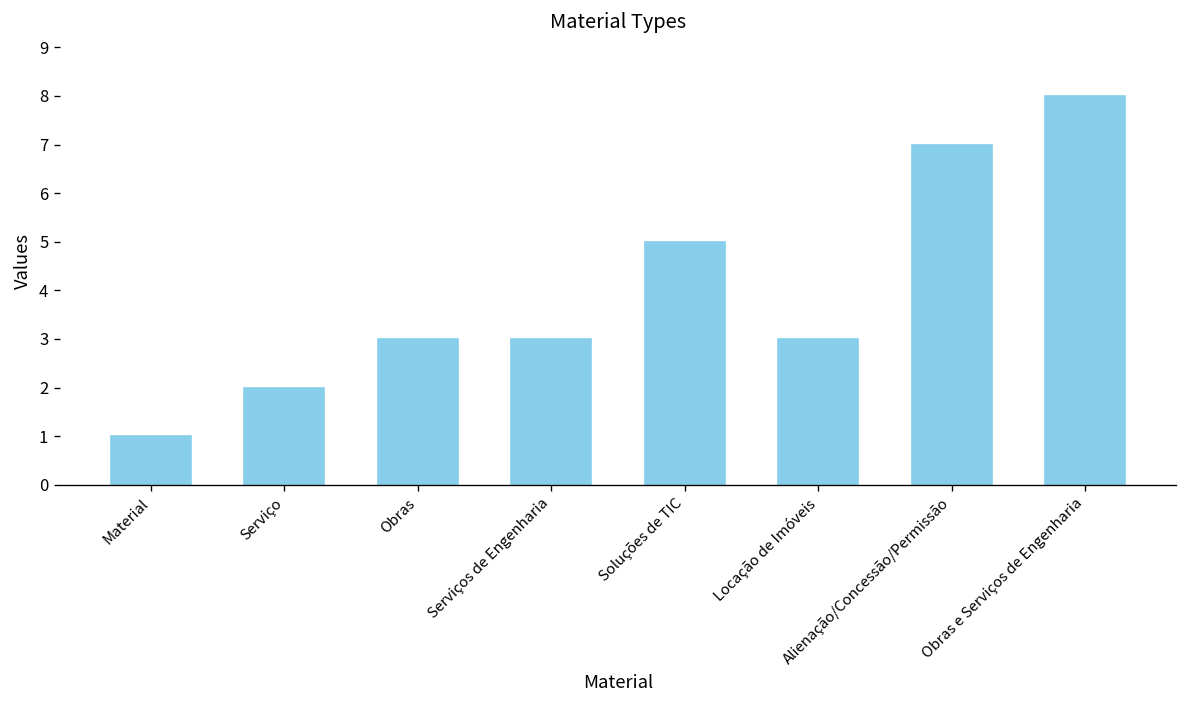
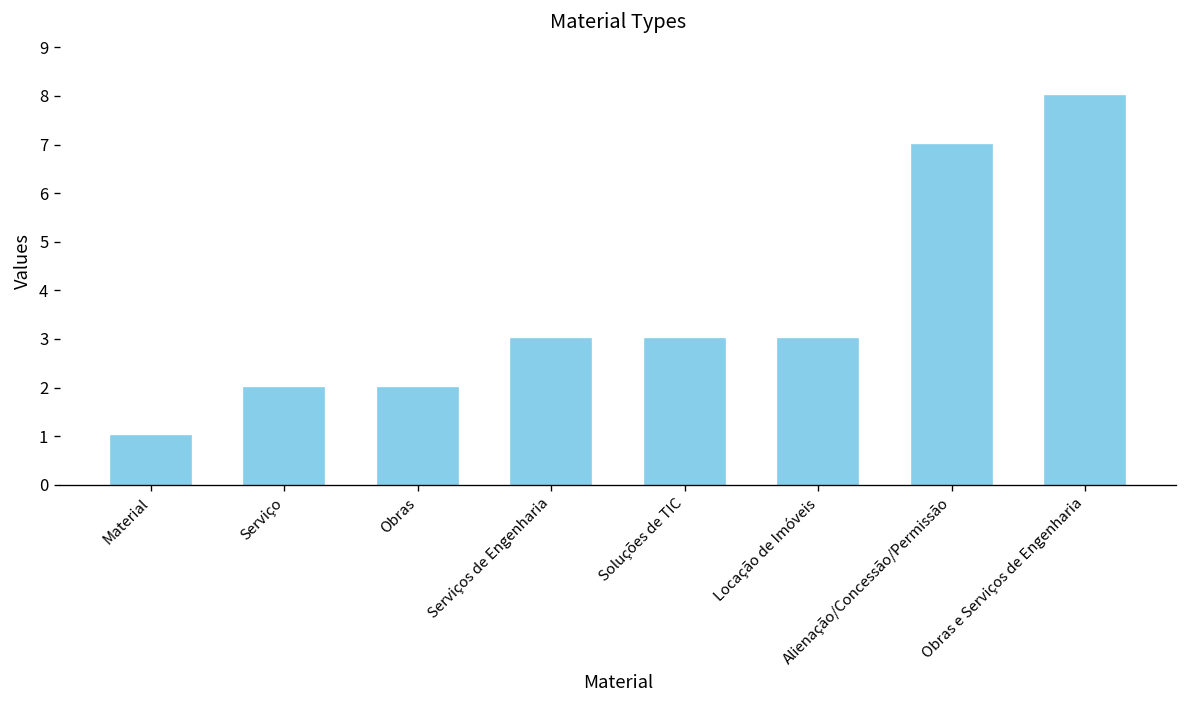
Obras: 3 -> 2
Soluções de TIC: 5 -> 3
